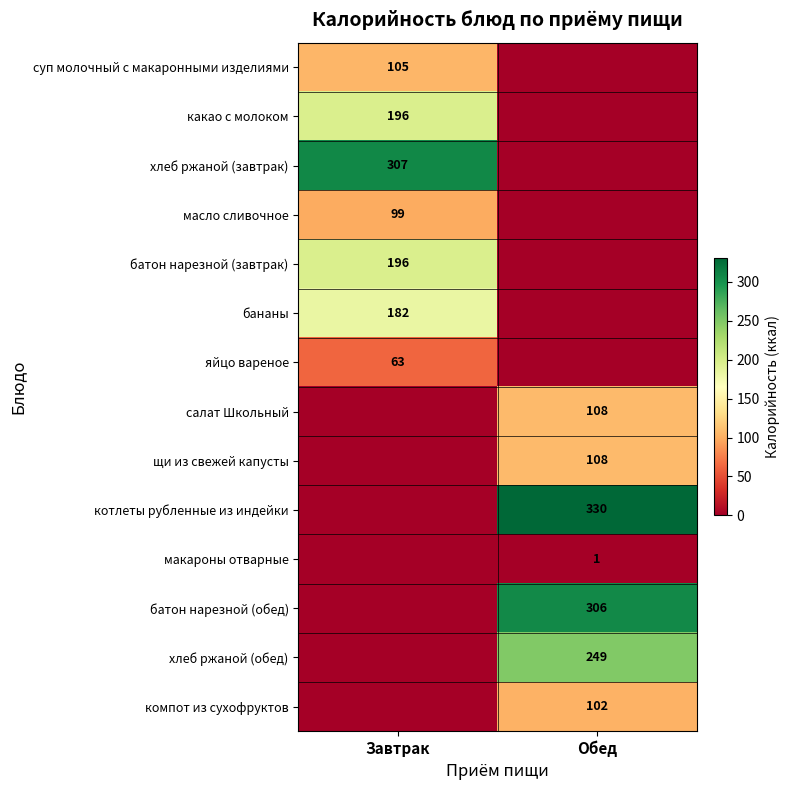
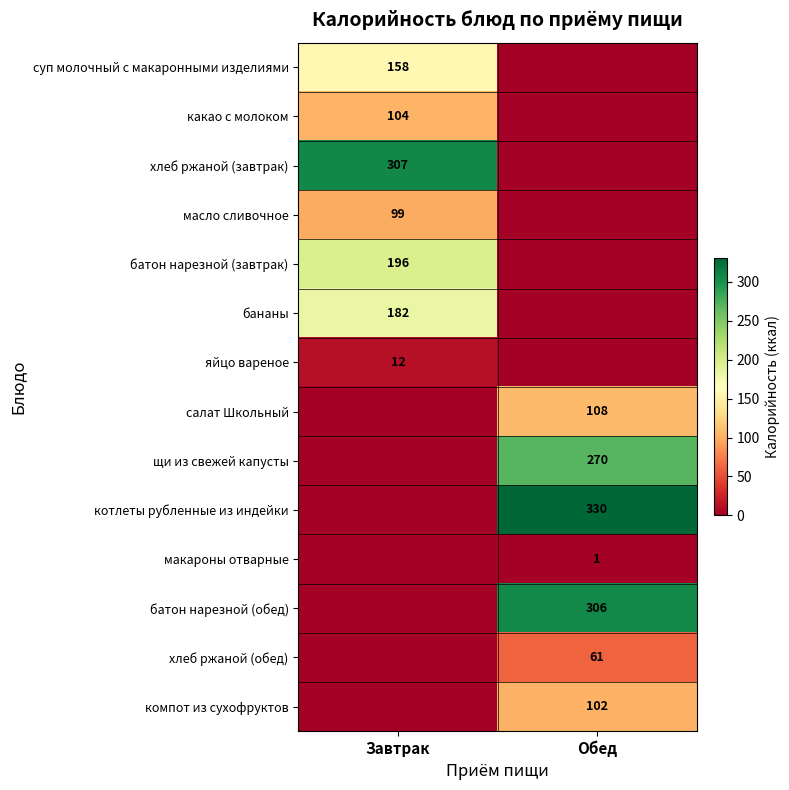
суп молочный с макаронными изделиями, Завтрак: 105 -> 158
какао с молоком, Завтрак: 196 -> 104
яйцо вареное, Завтрак: 63 -> 12
щи из свежей капусты, Обед: 108 -> 270
хлеб ржаной (обед), Обед: 249 -> 61
